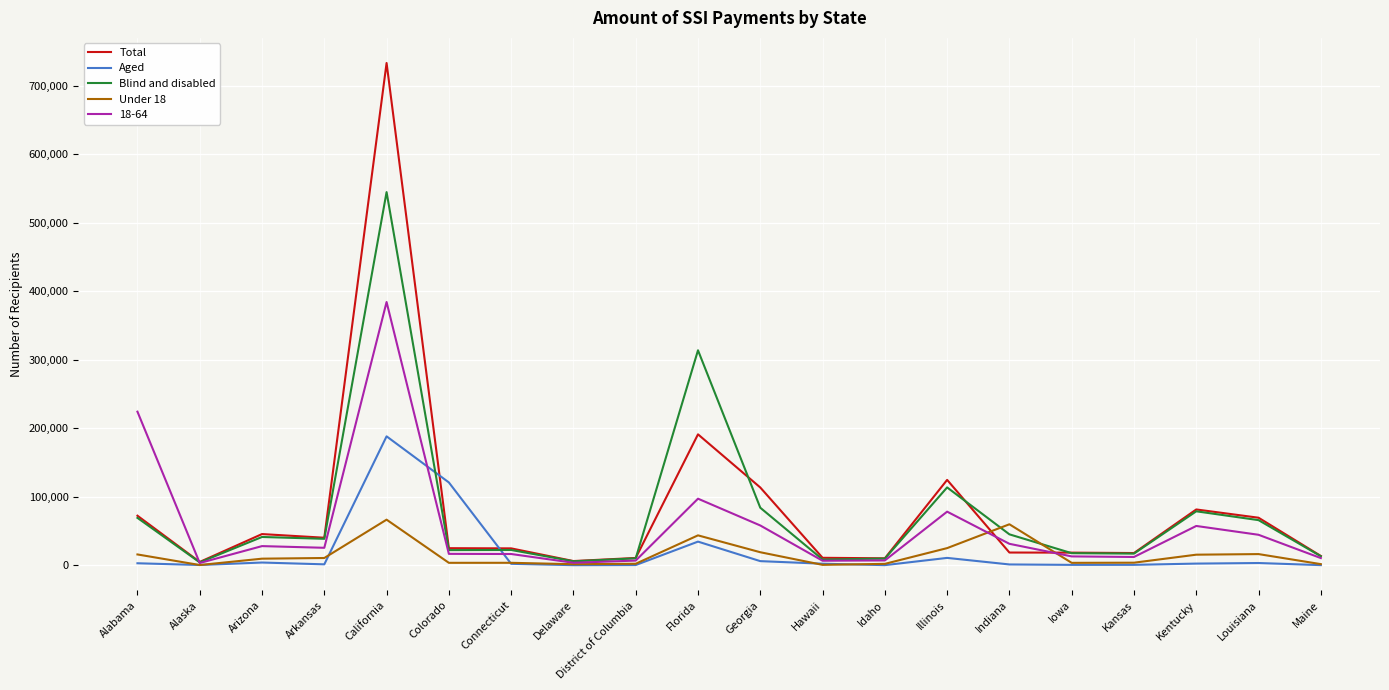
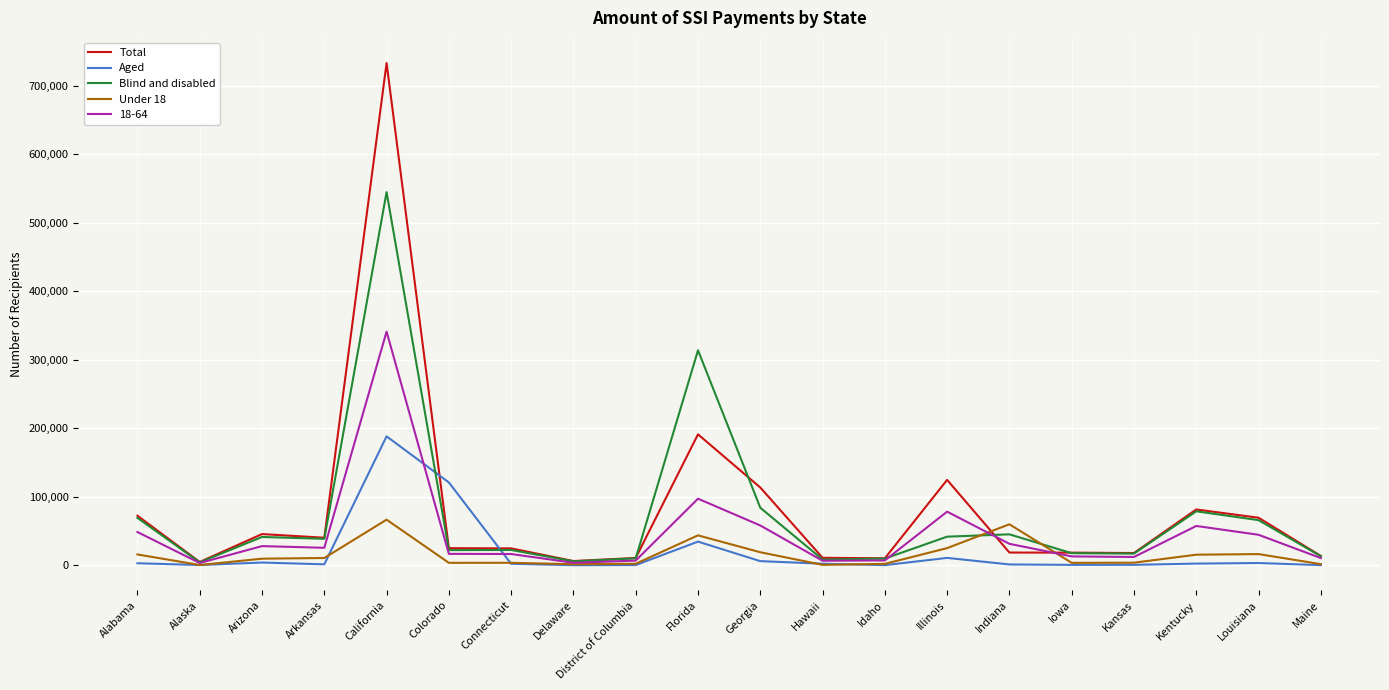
18-64, Alabama: 220,000 -> 50,000
18-64, California: 380,000 -> 340,000
Blind and disabled, Illinois: 110,000 -> 40,000
